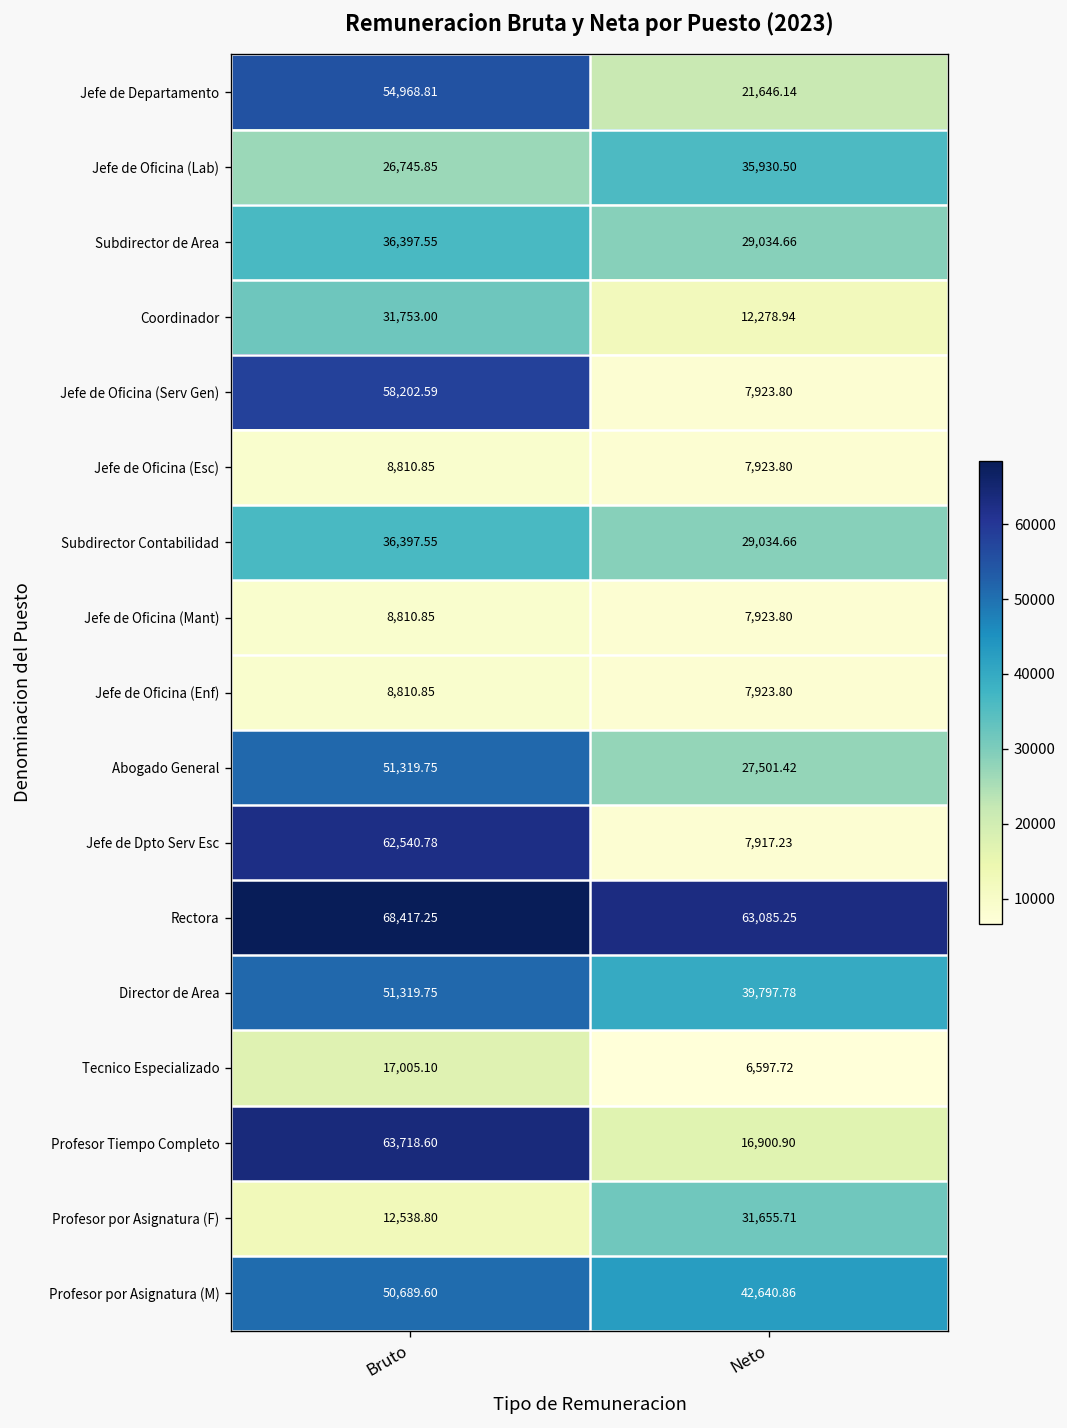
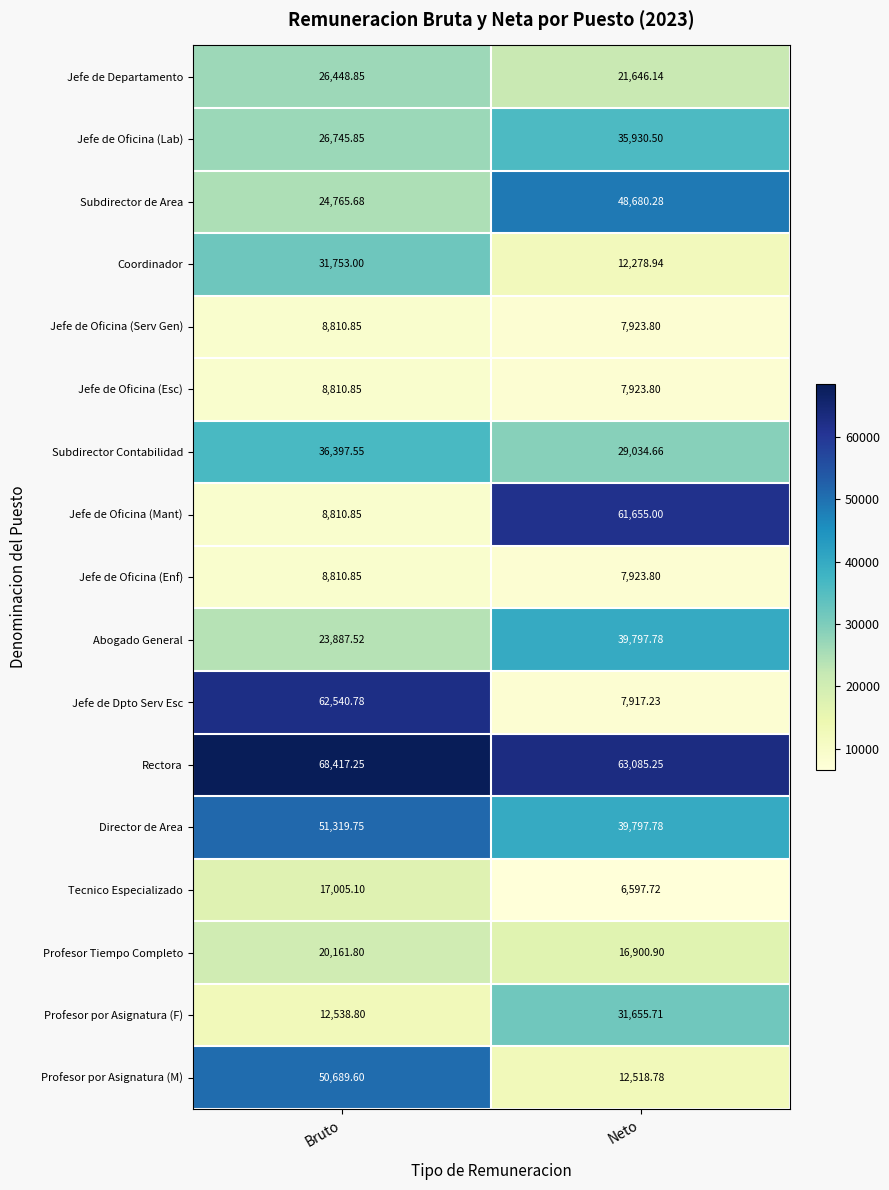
Jefe de Departamento, Bruto: 54,968.81 -> 26,448.85
Subdirector de Area, Bruto: 36,397.55 -> 24,765.68
Subdirector de Area, Neto: 29,034.66 -> 48,680.28
Jefe de Oficina (Serv Gen), Bruto: 58,202.59 -> 8,810.85
Jefe de Oficina (Mant), Neto: 7,923.80 -> 61,655.00
Abogado General, Bruto: 51,319.75 -> 23,887.52
Abogado General, Neto: 27,501.42 -> 39,797.78
Profesor Tiempo Completo, Bruto: 63,718.60 -> 20,161.80
Profesor por Asignatura (M), Neto: 42,640.86 -> 12,518.78
